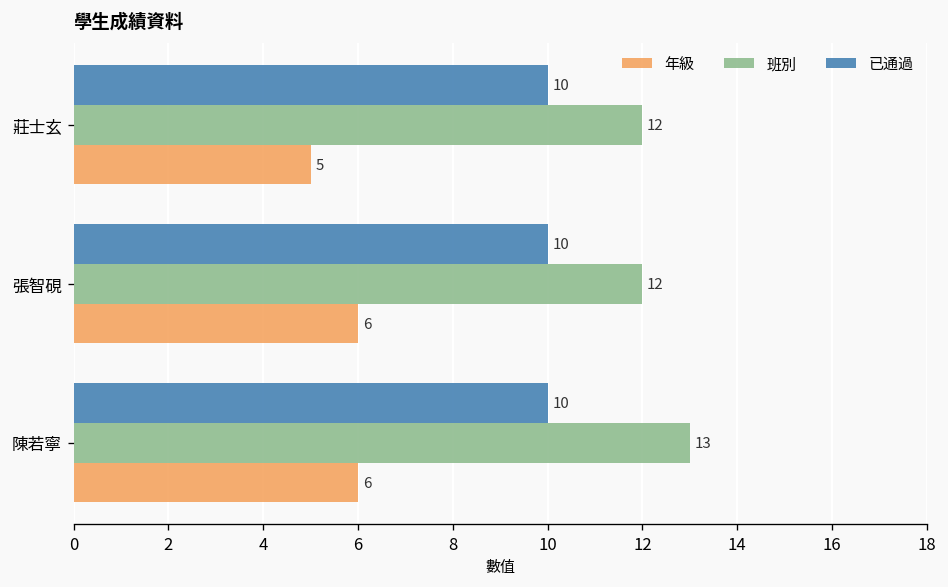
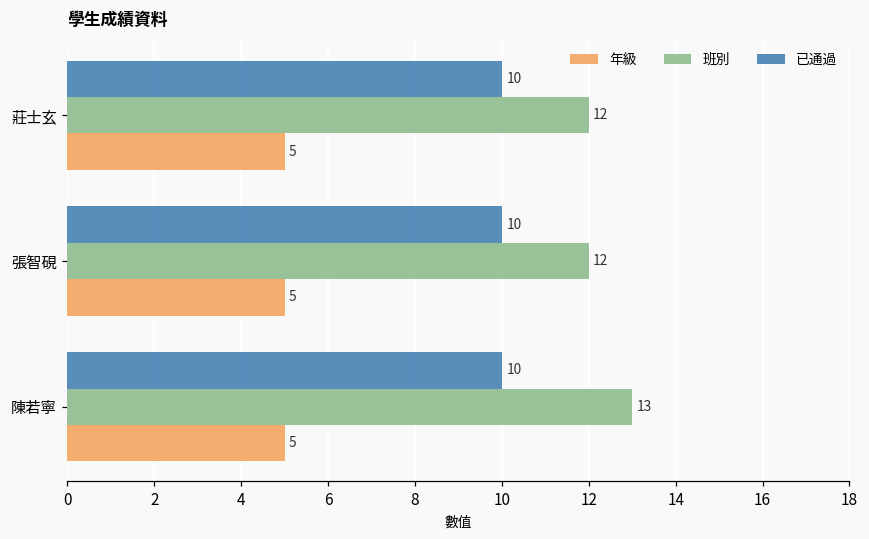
年級, 張智硯: 6 -> 5
年級, 陳若寧: 6 -> 5
